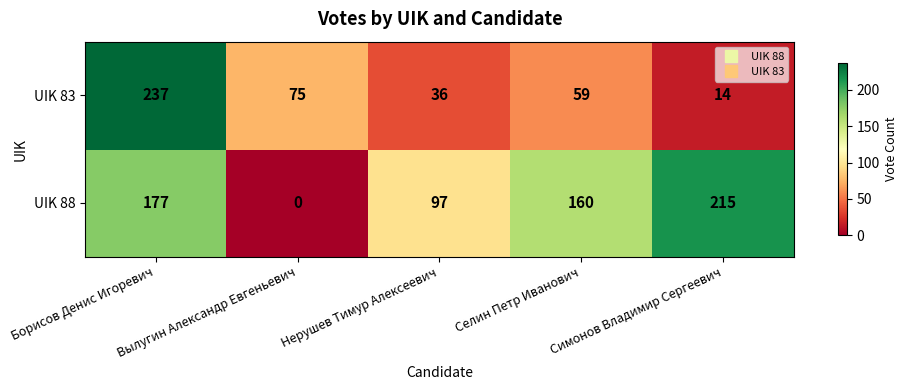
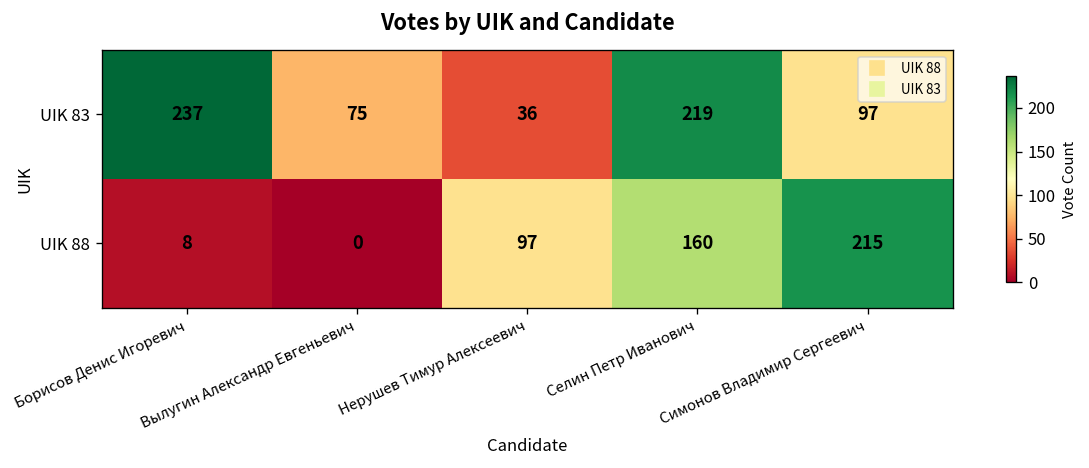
UIK 83, Селин Петр Иванович: 59 -> 219
UIK 83, Симонов Владимир Сергеевич: 14 -> 97
UIK 88, Борисов Денис Игоревич: 177 -> 8
